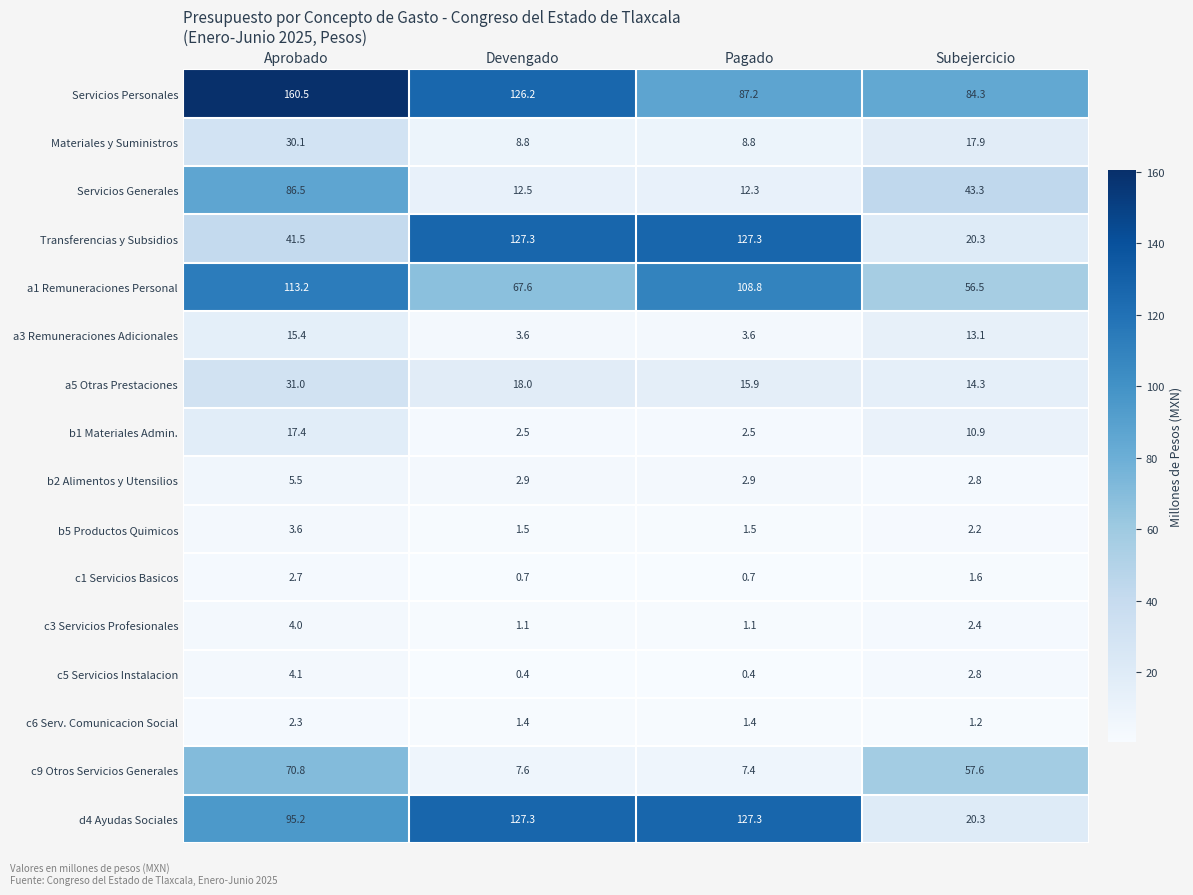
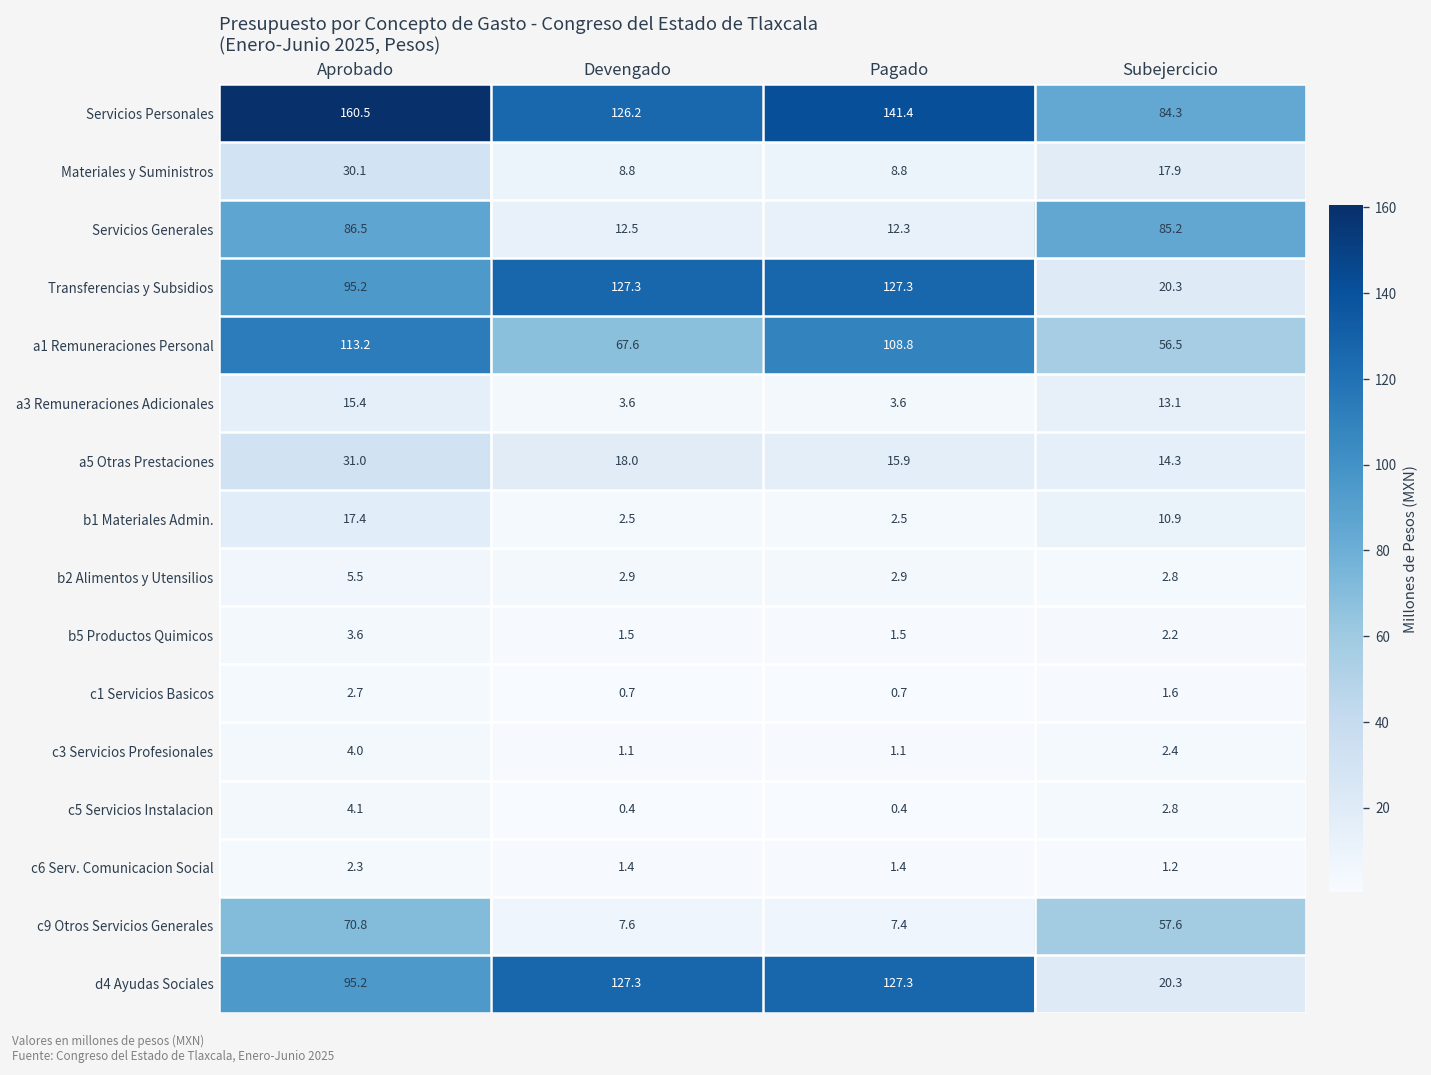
Servicios Personales, Pagado: 87.2 -> 141.4
Servicios Generales, Subejercicio: 43.3 -> 85.2
Transferencias y Subsidios, Aprobado: 41.5 -> 95.2
